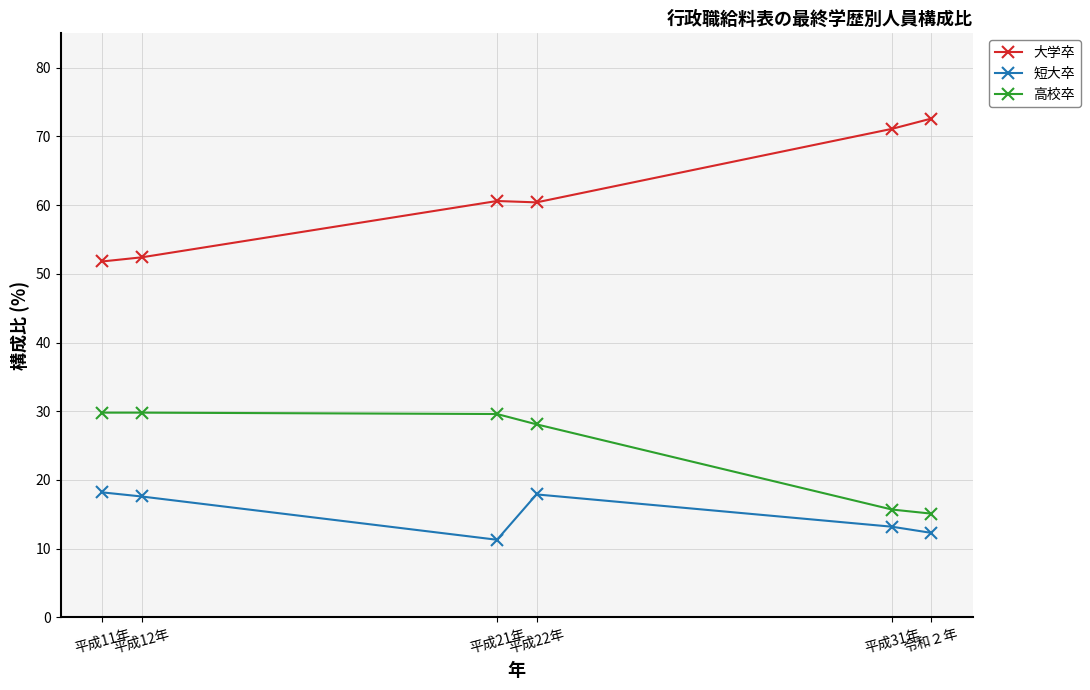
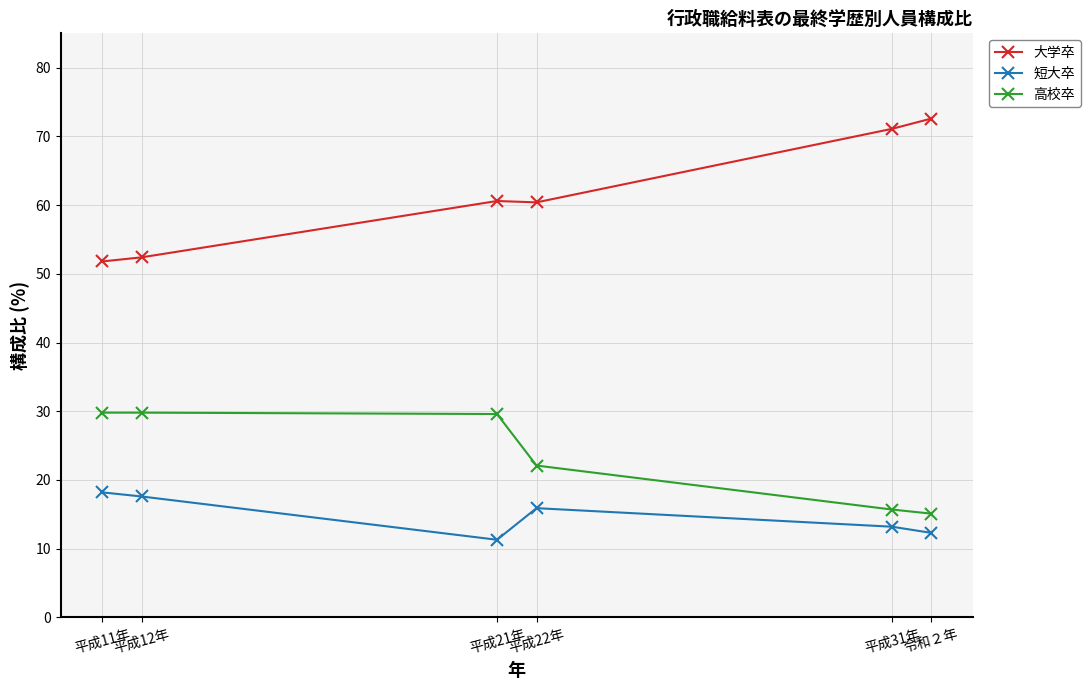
短大卒, 平成22年: 18 -> 16
高校卒, 平成22年: 28 -> 22
